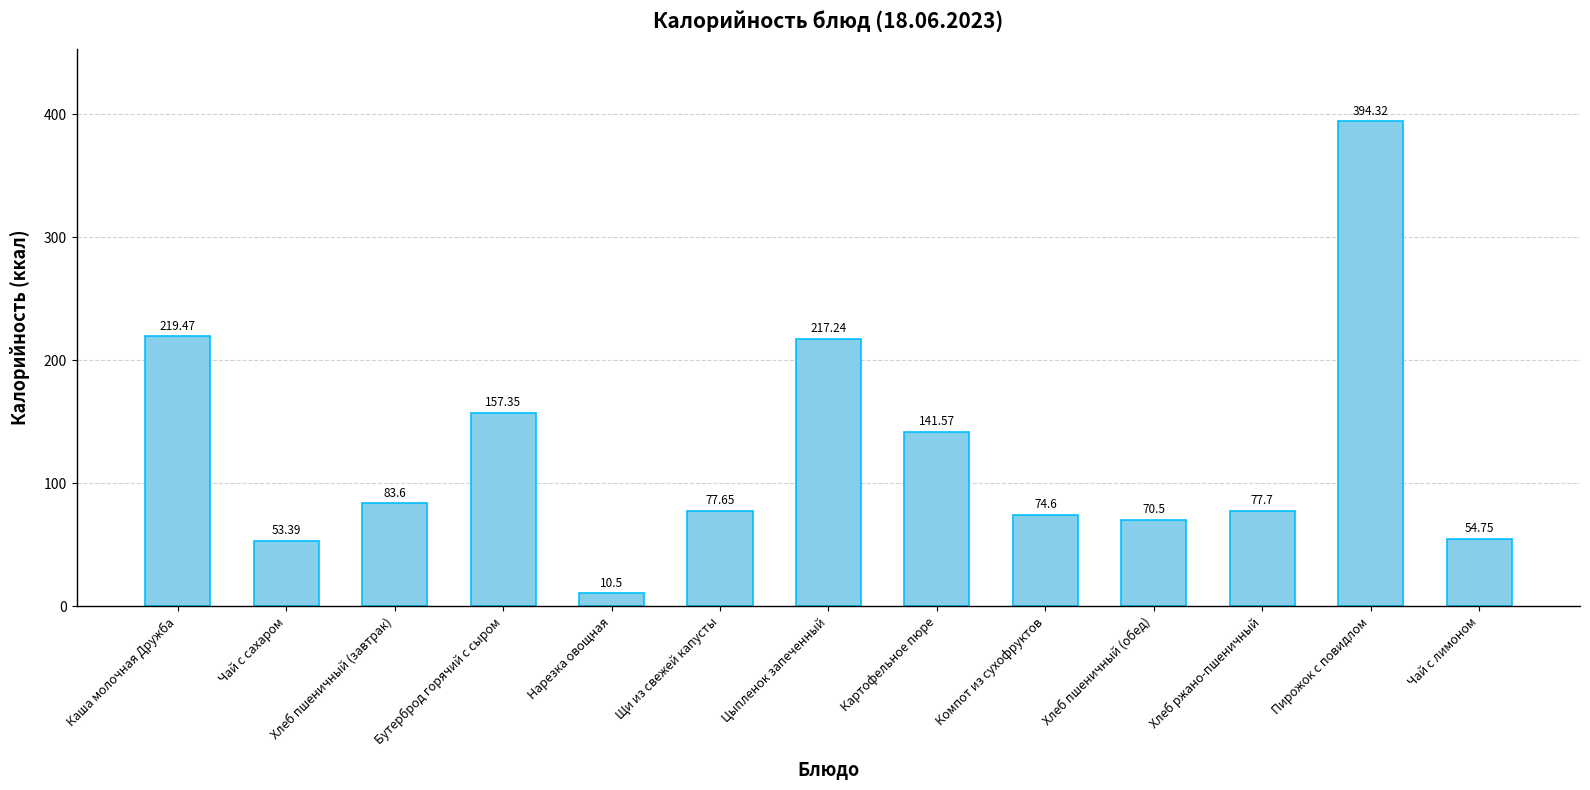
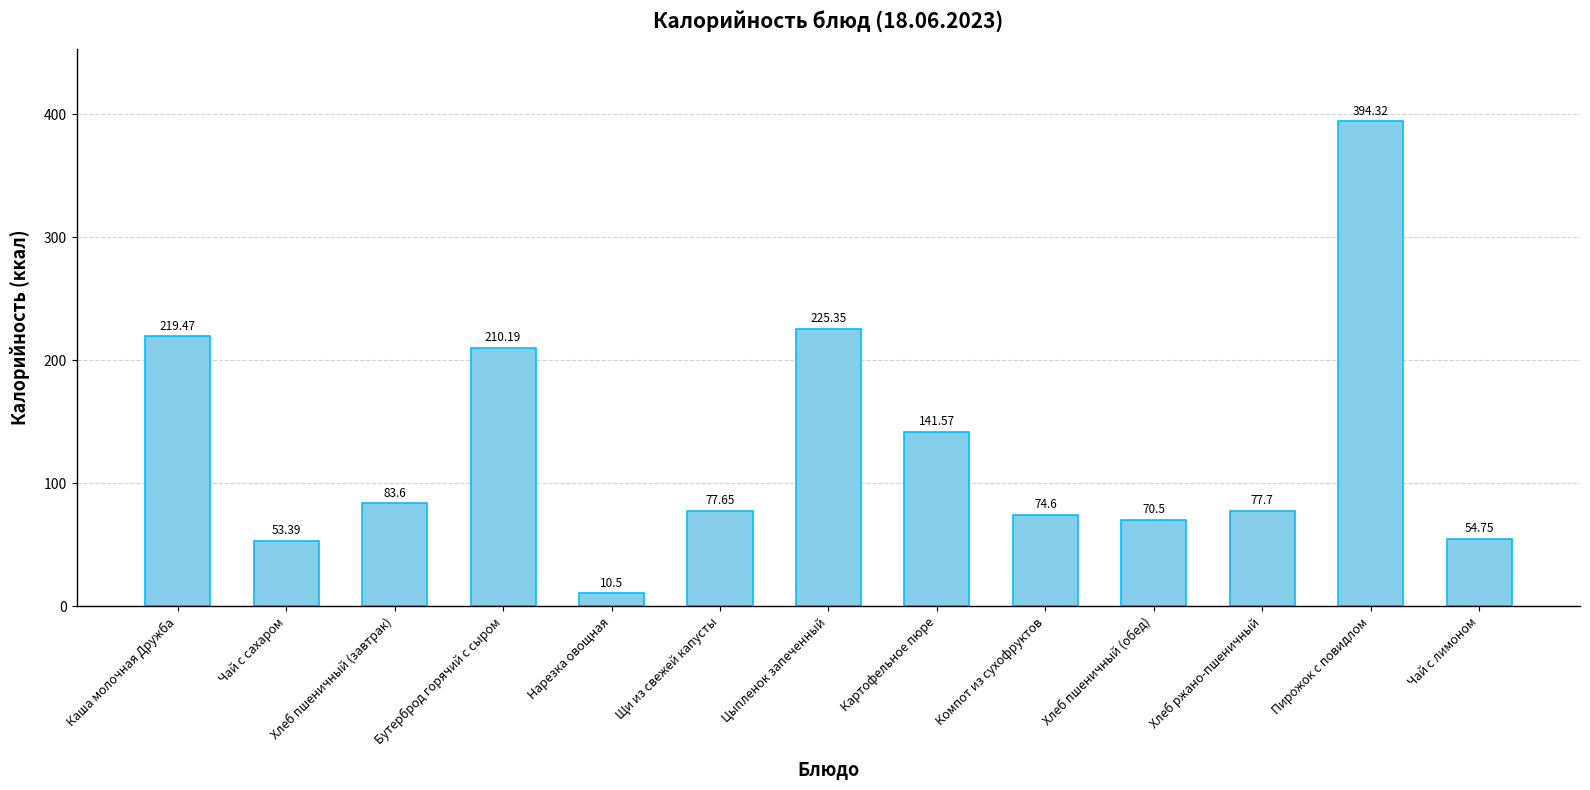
Бутерброд горячий с сыром: 157.35 -> 210.19
Цыпленок запеченный: 217.24 -> 225.35
